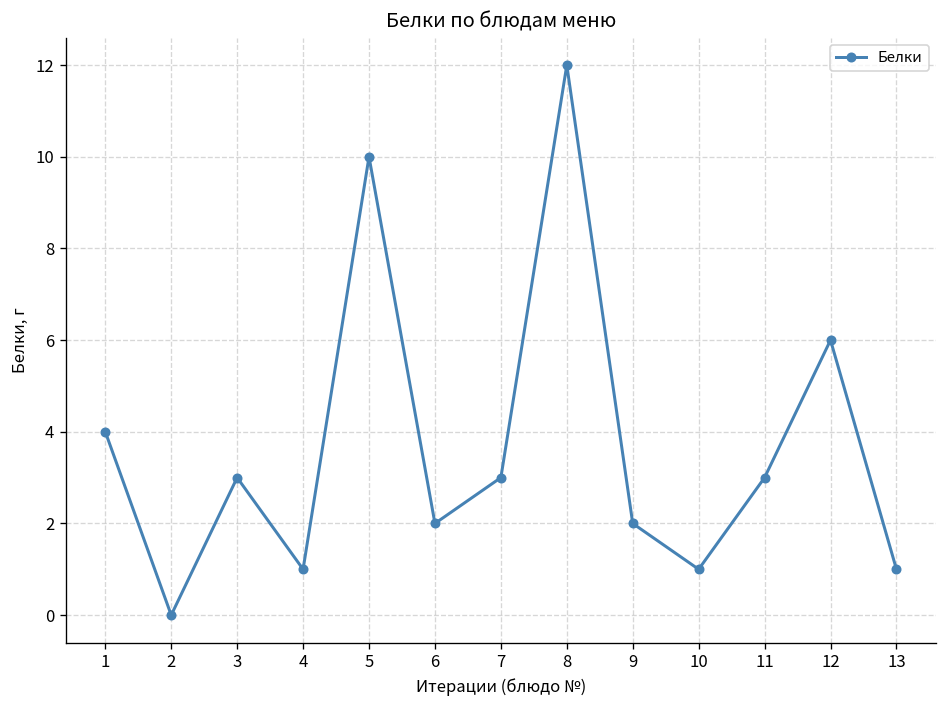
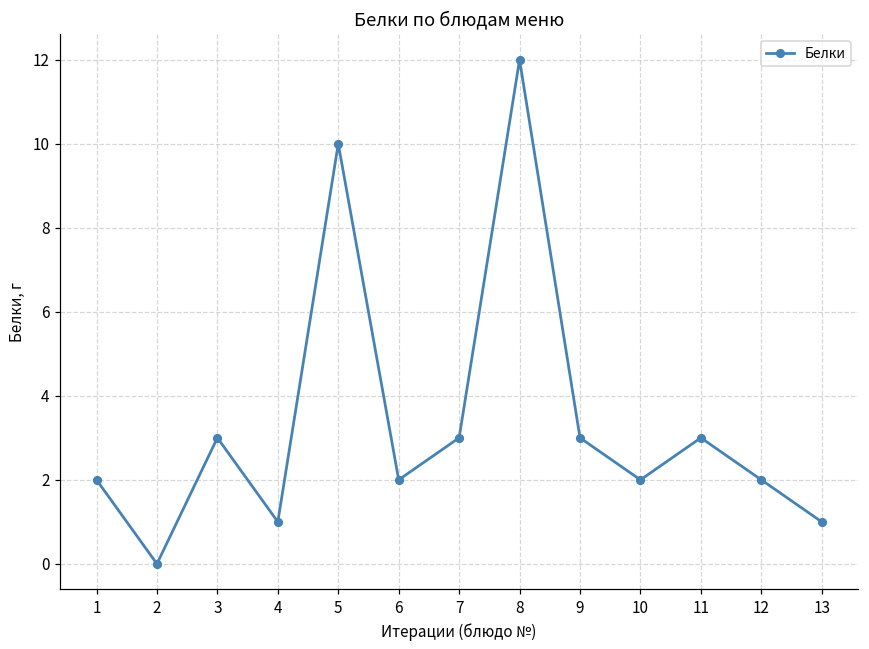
1: 4 -> 2
9: 2 -> 3
10: 1 -> 2
12: 6 -> 2
